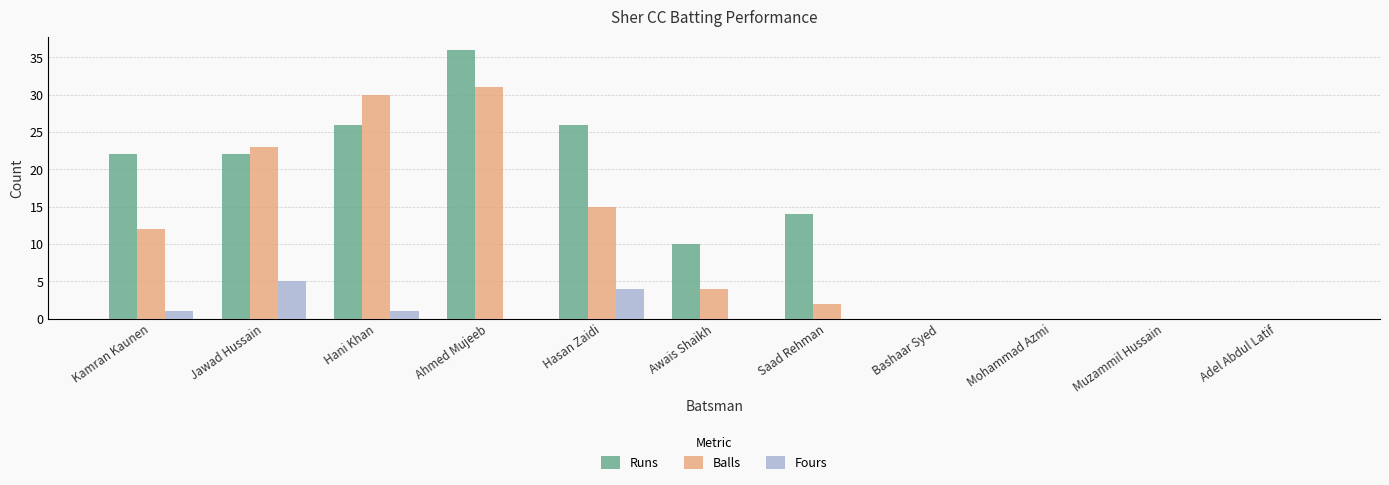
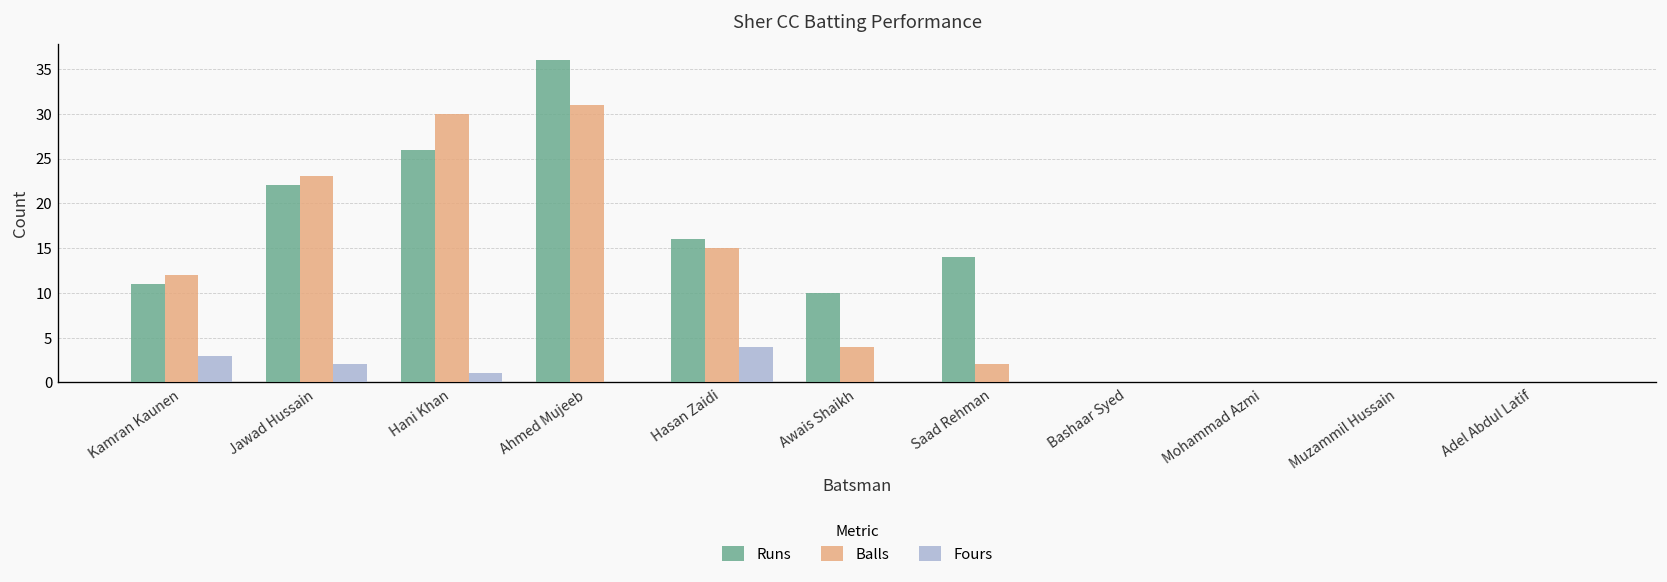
Runs, Kamran Kaunen: 22 -> 11
Fours, Kamran Kaunen: 1 -> 3
Fours, Jawad Hussain: 5 -> 2
Runs, Hasan Zaidi: 26 -> 16
